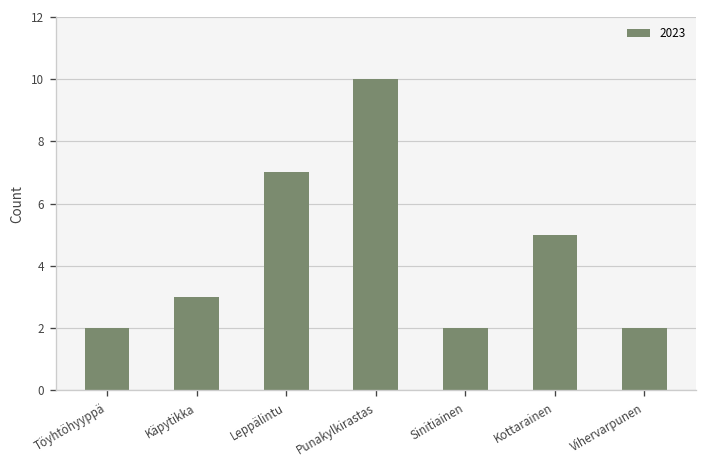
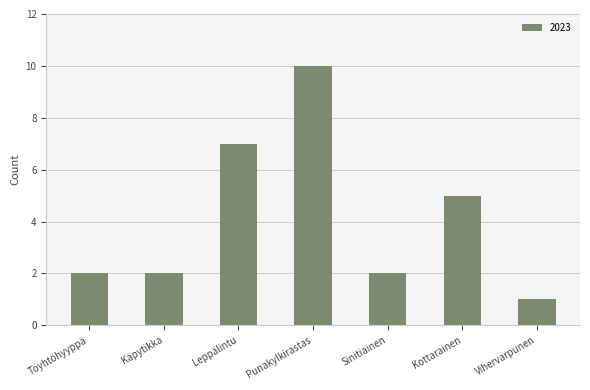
Käpytikka: 3 -> 2
Vihervarpunen: 2 -> 1
